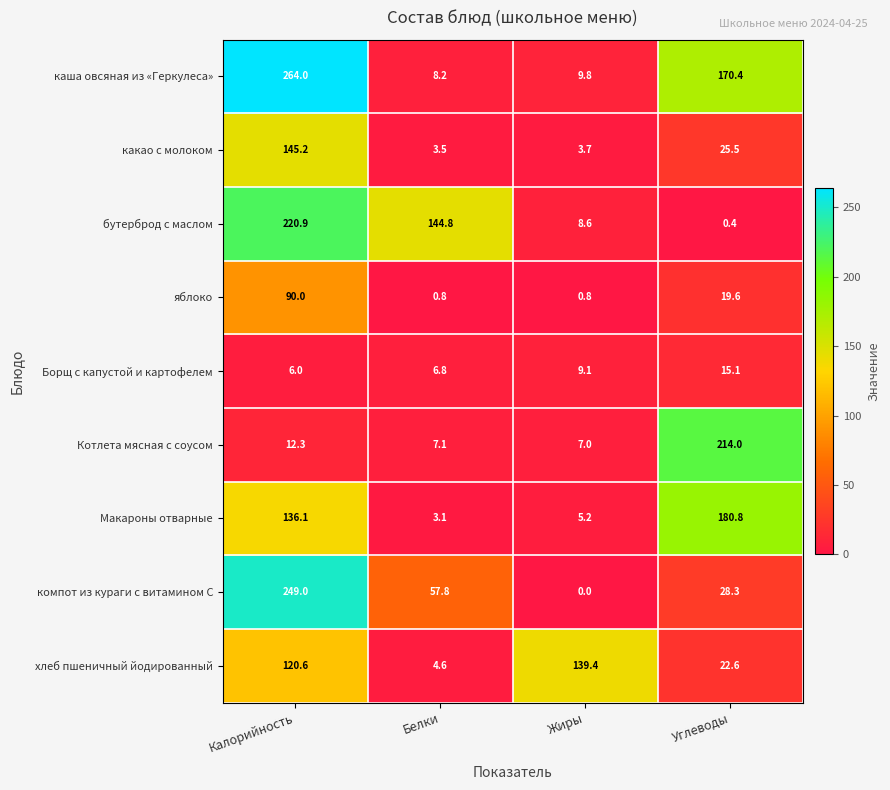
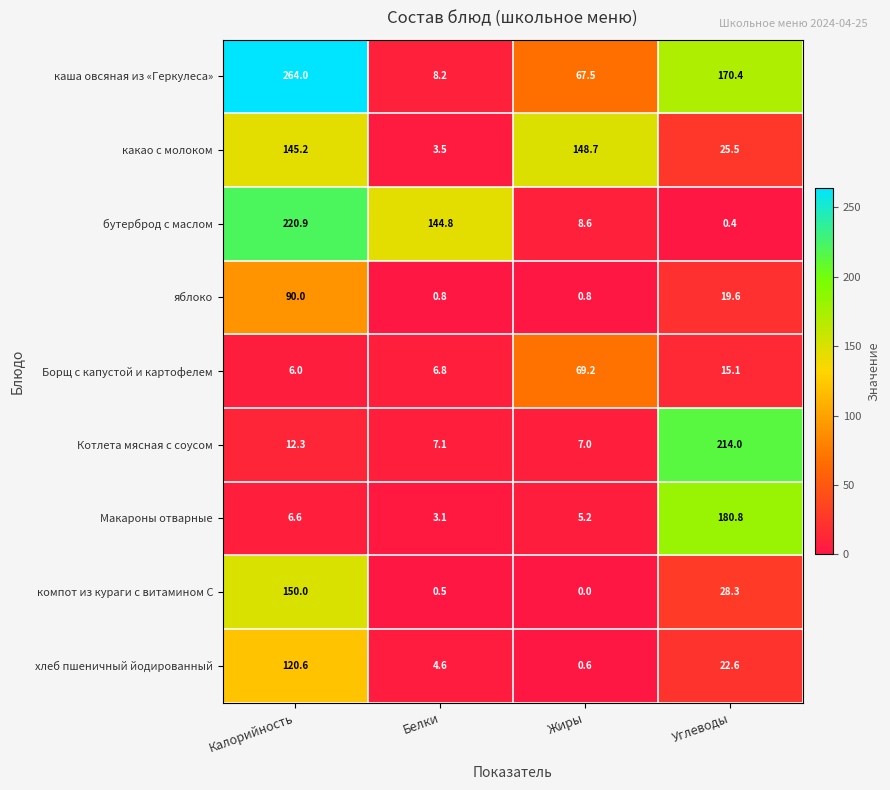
каша овсяная из «Геркулеса», Жиры: 9.8 -> 67.5
какао с молоком, Жиры: 3.7 -> 148.7
Борщ с капустой и картофелем, Жиры: 9.1 -> 69.2
Макароны отварные, Калорийность: 136.1 -> 6.6
компот из кураги с витамином С, Калорийность: 249.0 -> 150.0
компот из кураги с витамином С, Белки: 57.8 -> 0.5
хлеб пшеничный йодированный, Жиры: 139.4 -> 0.6
